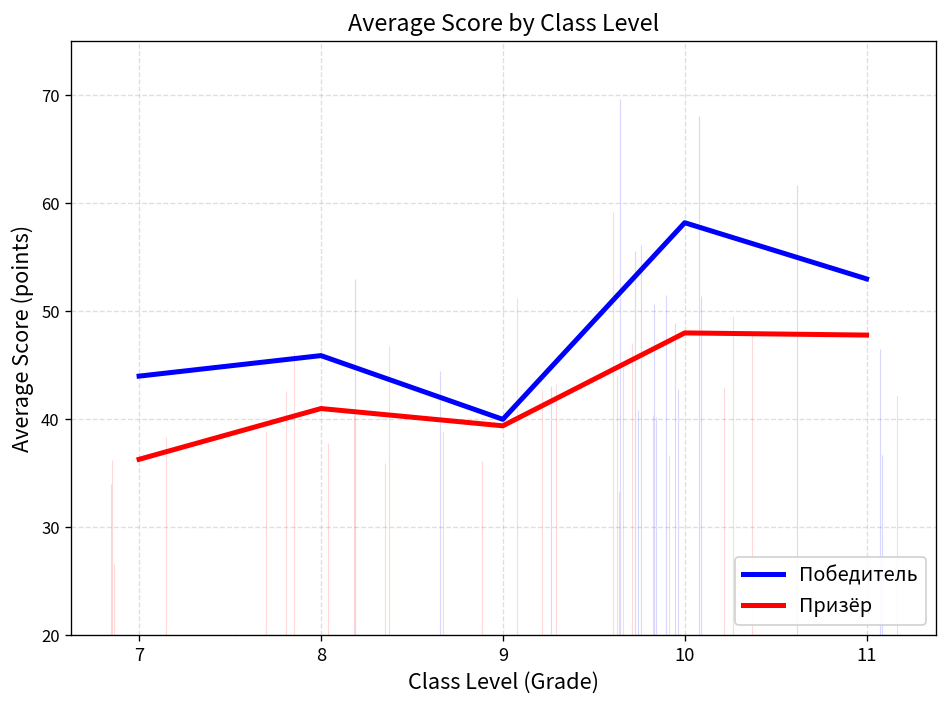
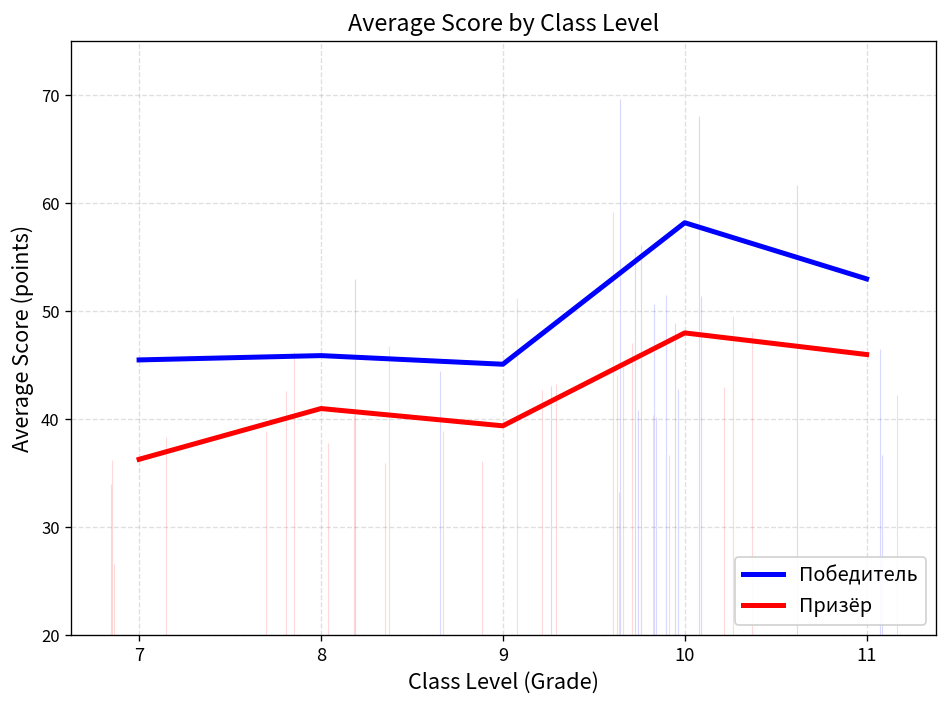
Победитель, 7: 44 -> 46
Победитель, 9: 40 -> 45
Призёр, 11: 48 -> 46
